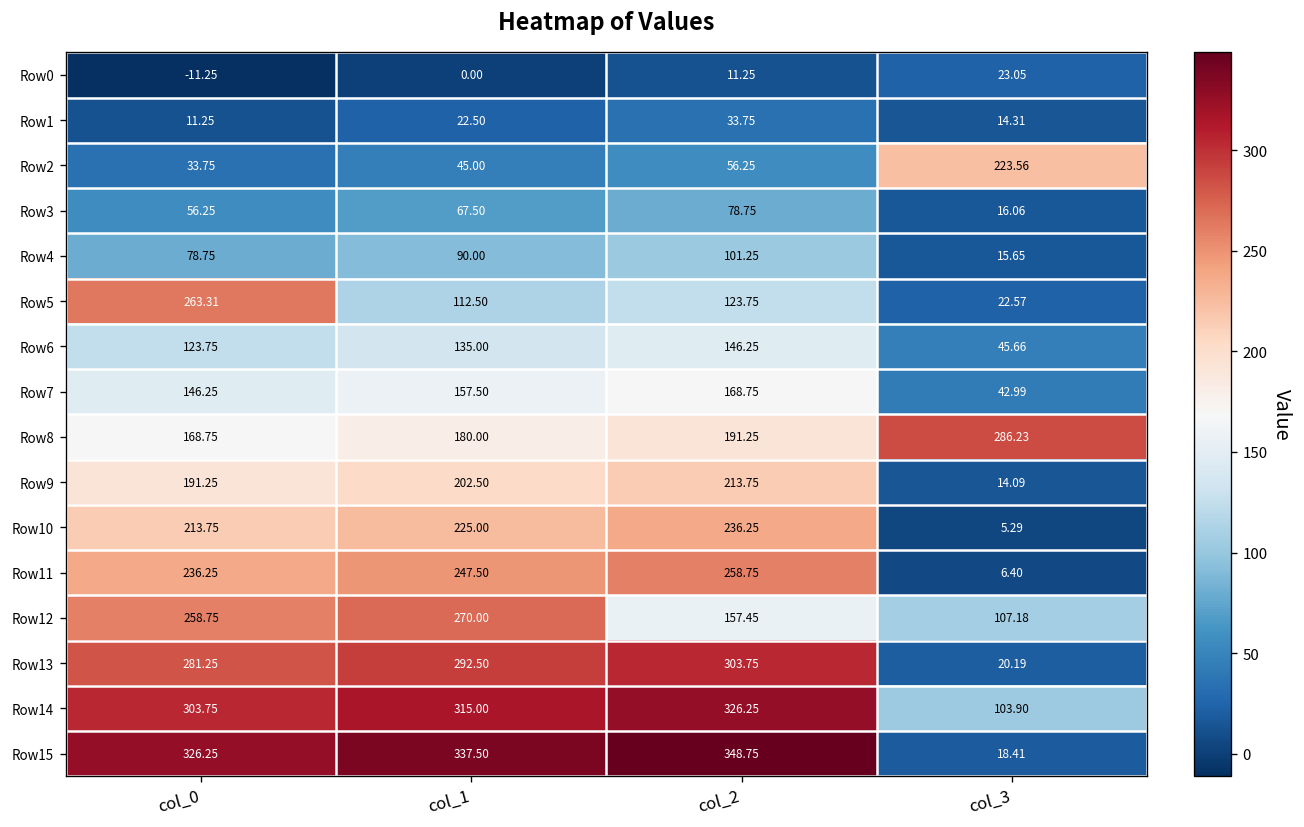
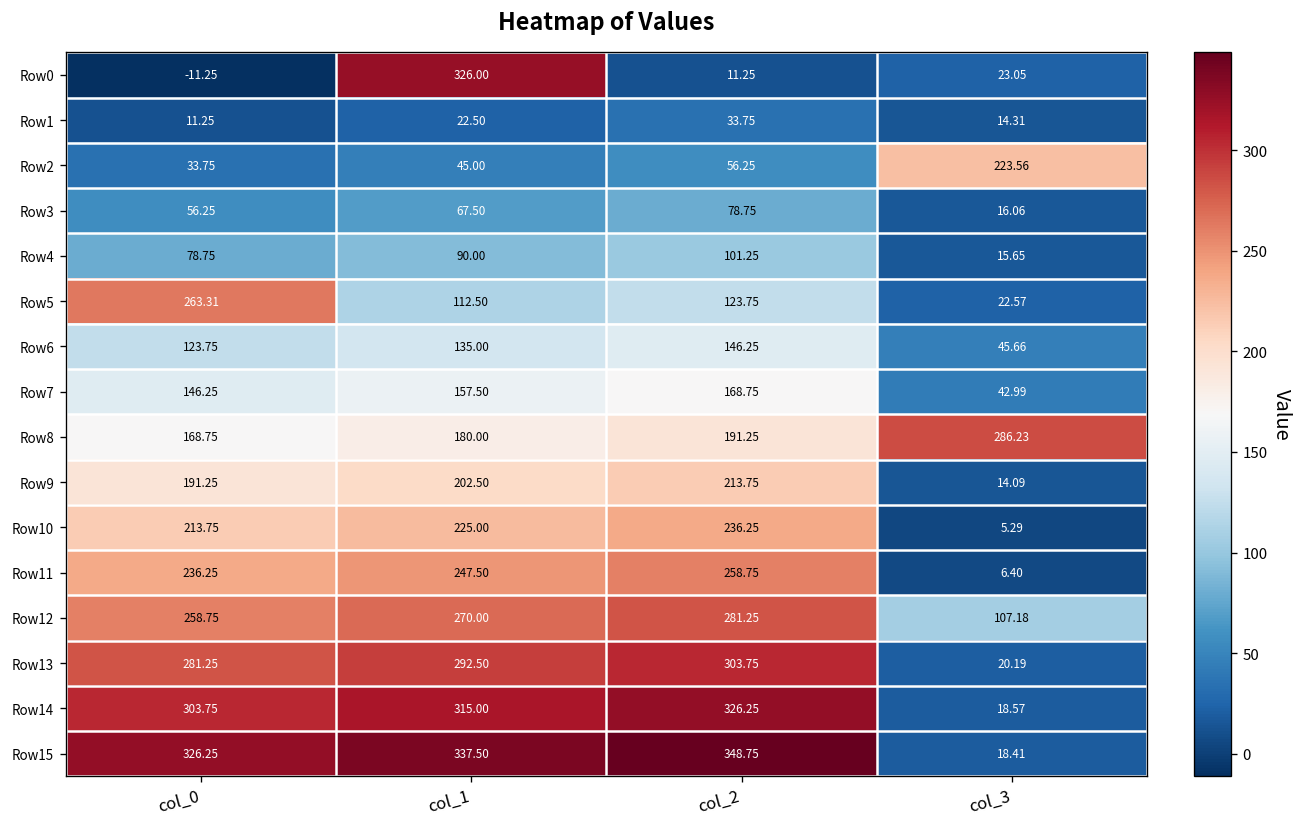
Row0, col_1: 0.00 -> 326.00
Row12, col_2: 157.45 -> 281.25
Row14, col_3: 103.90 -> 18.57
